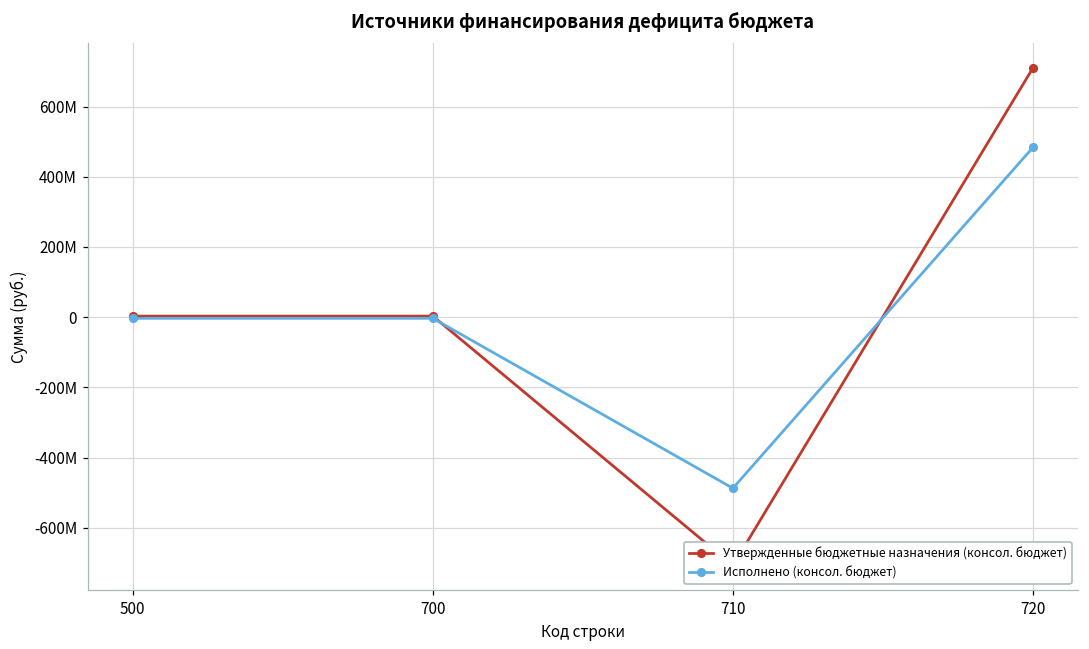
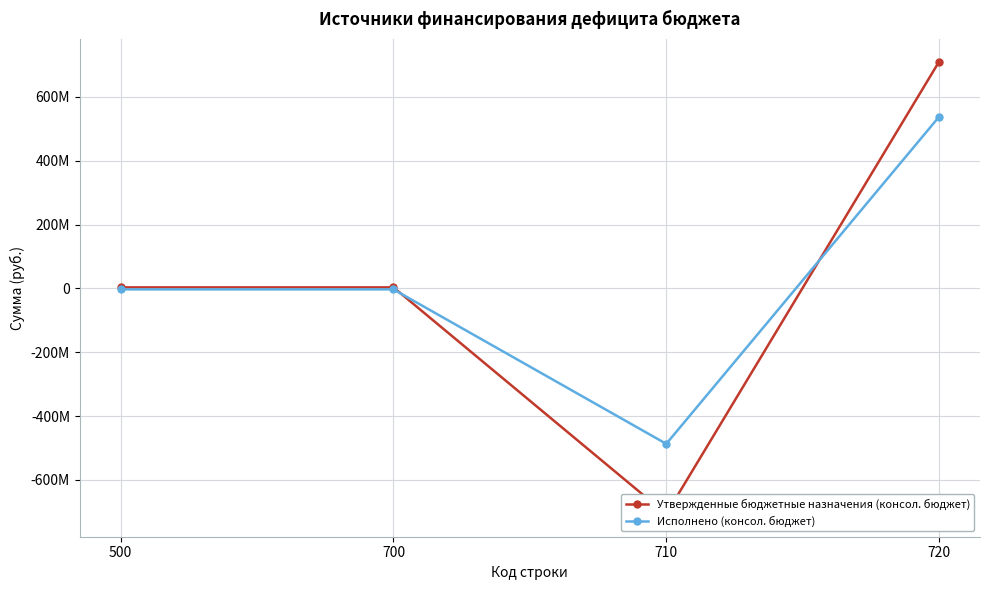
Исполнено (консол. бюджет), 720: 480000000 -> 540000000
